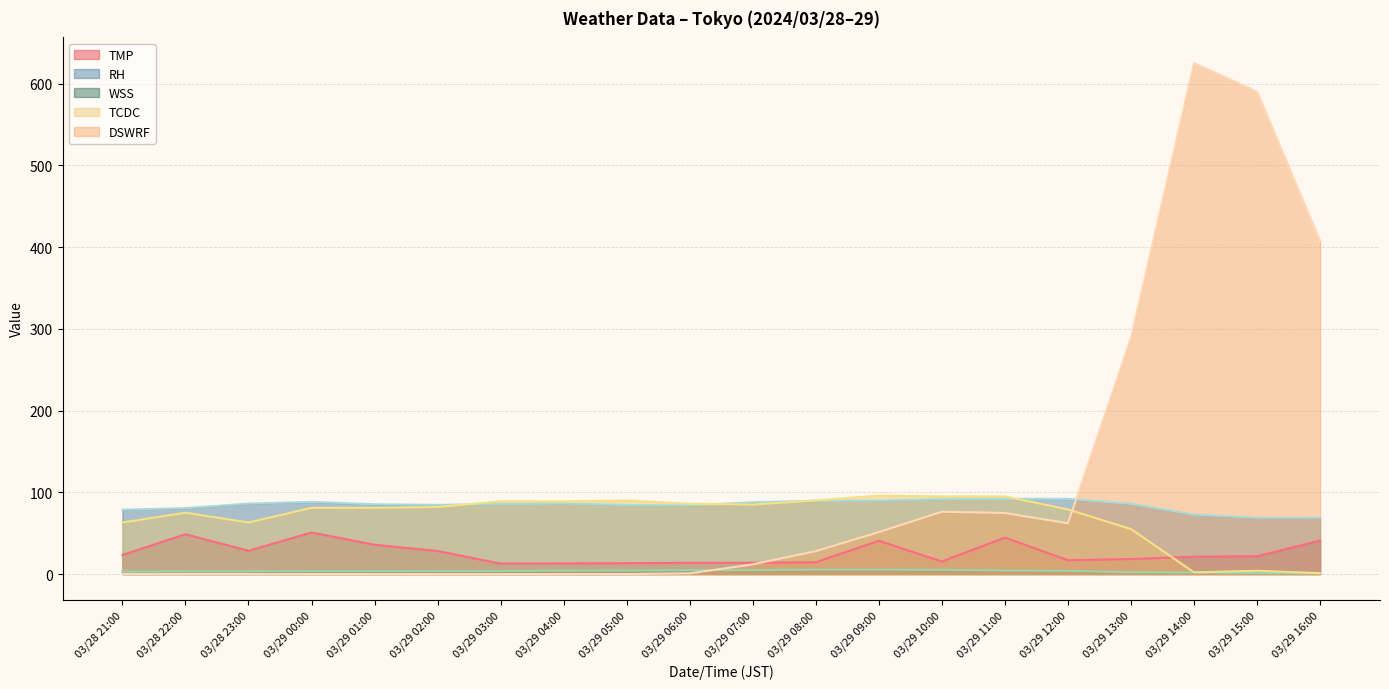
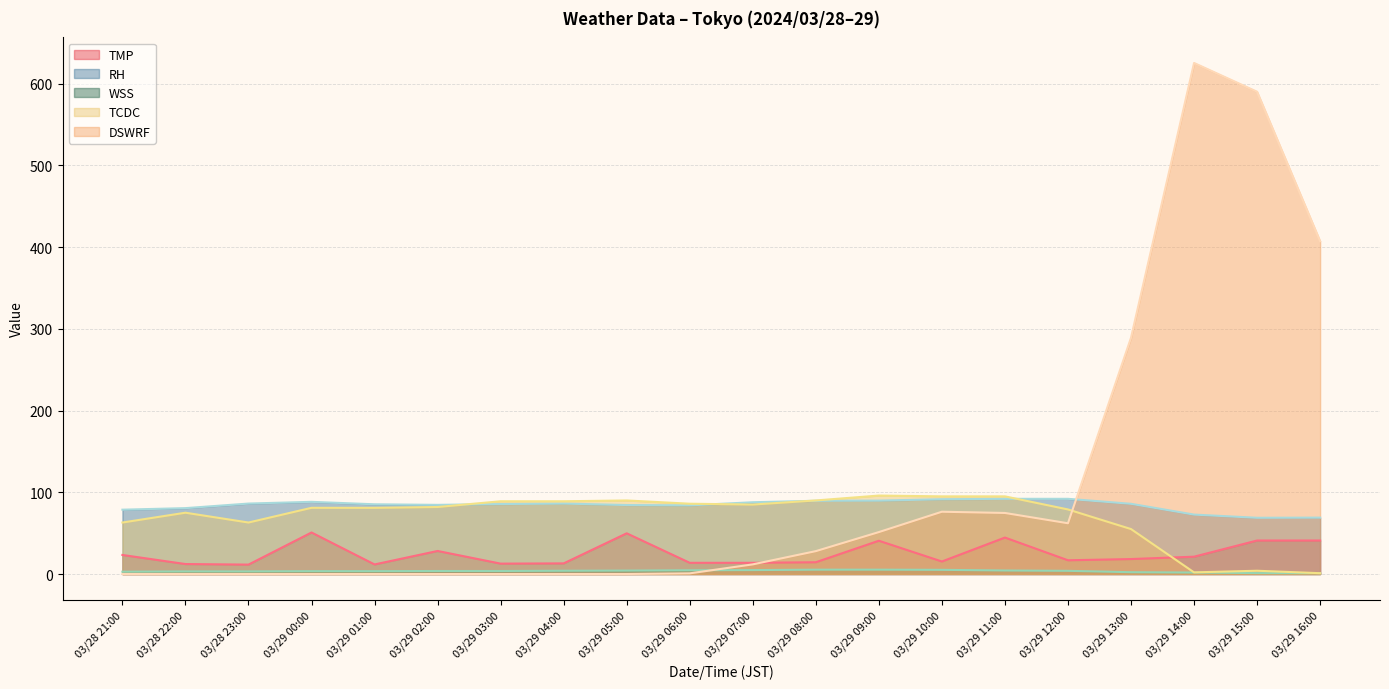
TMP, 03/28 22:00: 50 -> 10
TMP, 03/28 23:00: 30 -> 10
TMP, 03/29 01:00: 40 -> 10
TMP, 03/29 05:00: 10 -> 50
TMP, 03/29 15:00: 20 -> 40
